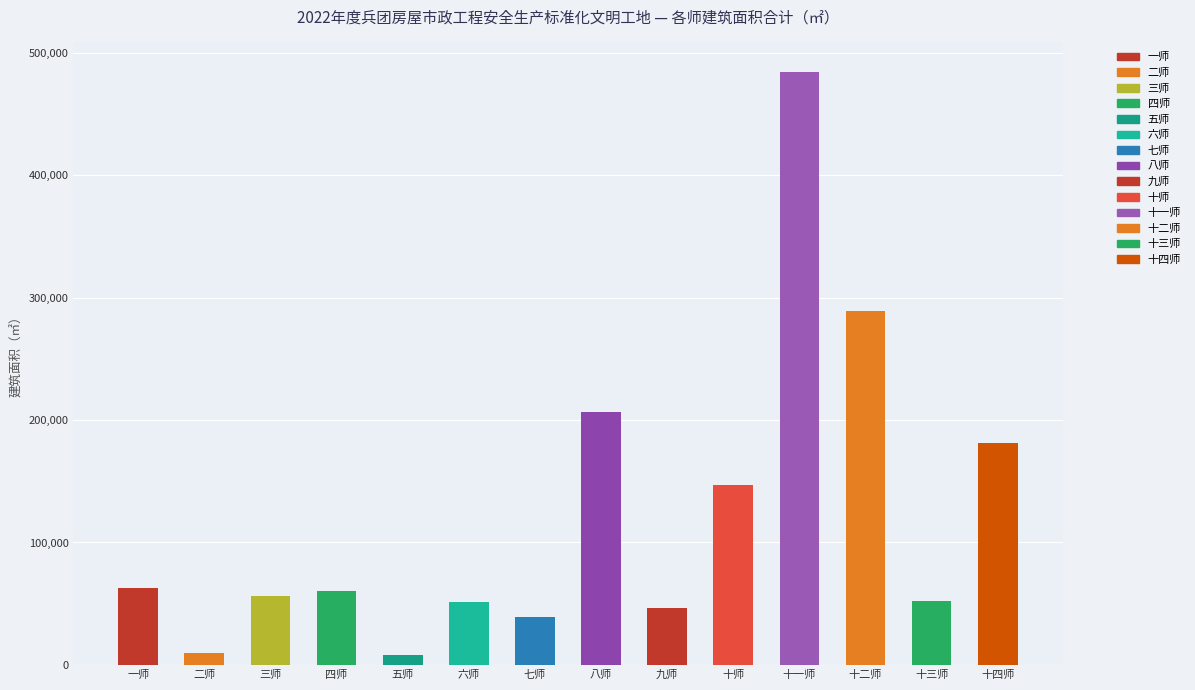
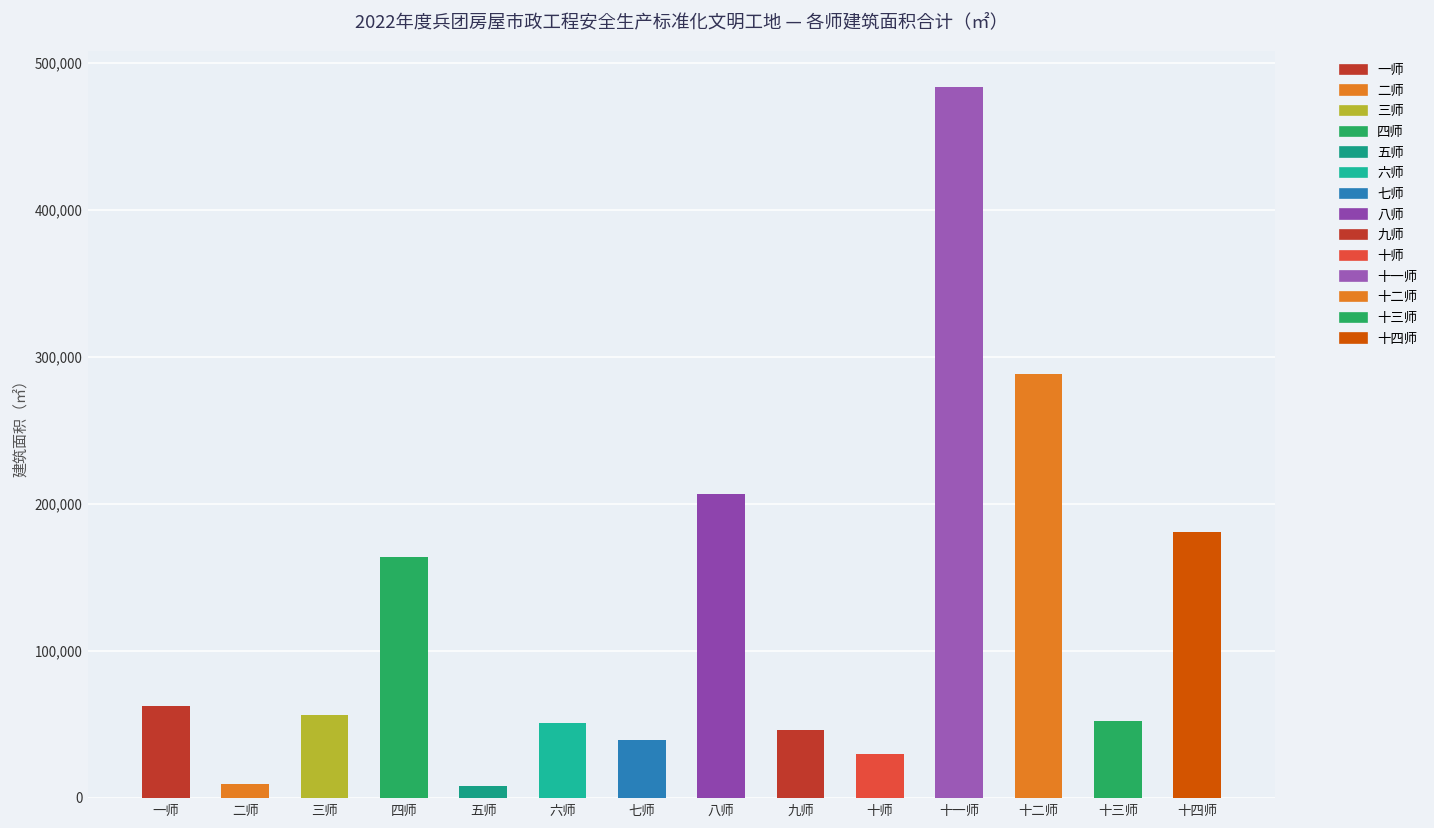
四师: 60,000 -> 164,000
十师: 147,000 -> 30,000
